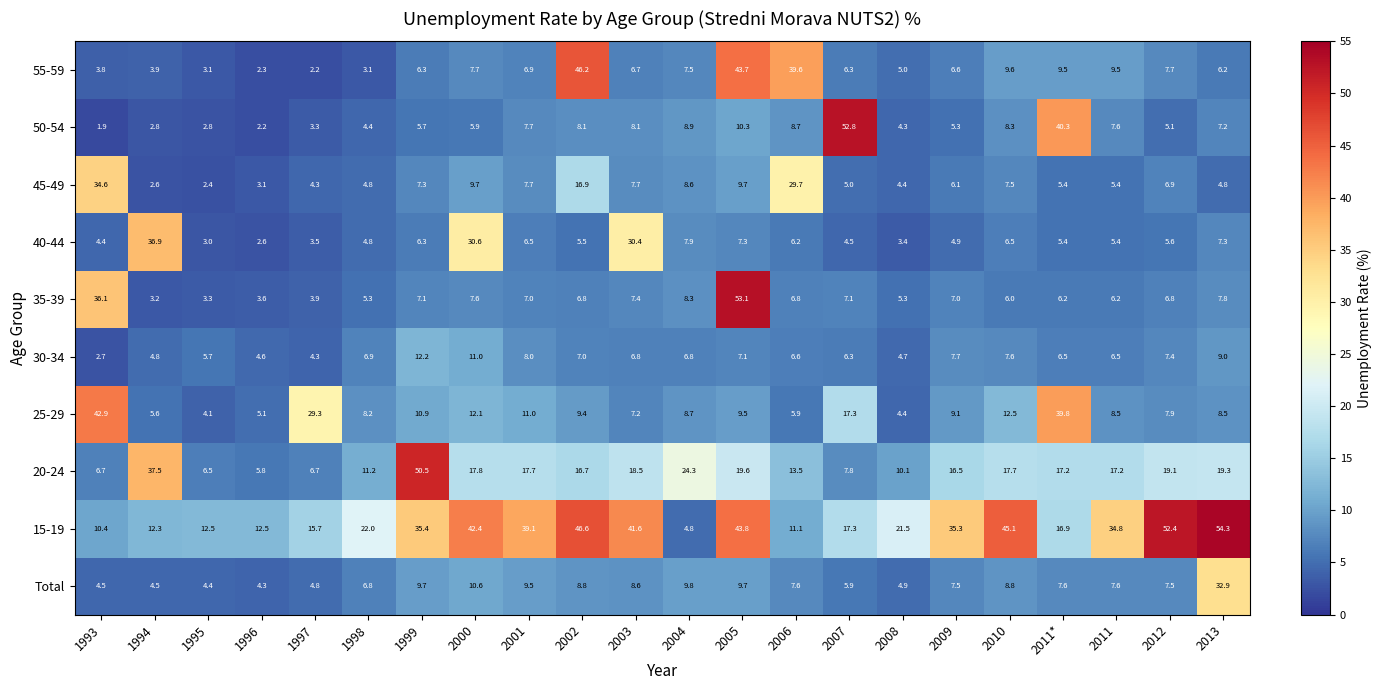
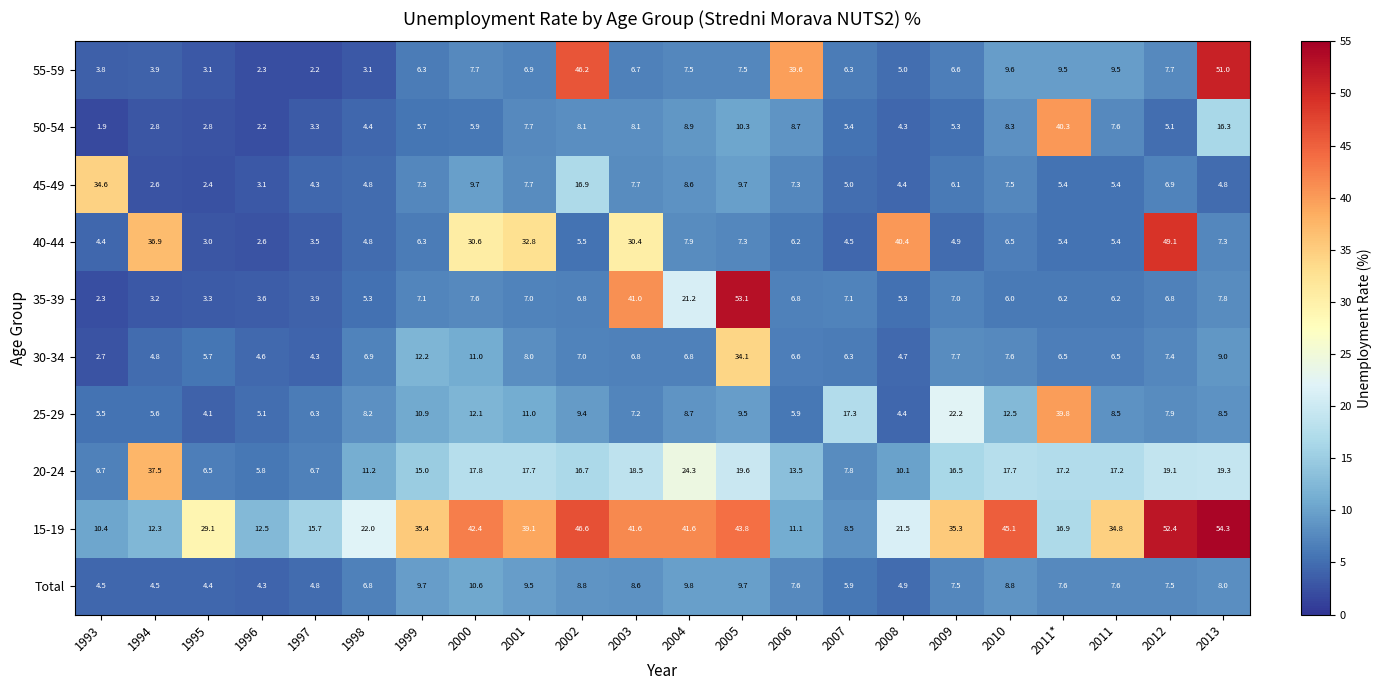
55-59, 2005: 43.7 -> 7.5
55-59, 2013: 6.2 -> 51.0
50-54, 2007: 52.8 -> 5.4
50-54, 2013: 7.2 -> 16.3
45-49, 2006: 29.7 -> 7.3
40-44, 2001: 6.5 -> 32.8
40-44, 2008: 3.4 -> 40.4
40-44, 2012: 5.6 -> 49.1
35-39, 1993: 36.1 -> 2.3
35-39, 2003: 7.4 -> 41.0
35-39, 2004: 8.3 -> 21.2
30-34, 2005: 7.1 -> 34.1
25-29, 1993: 42.9 -> 5.5
25-29, 1997: 29.3 -> 6.3
25-29, 2009: 9.1 -> 22.2
20-24, 1999: 50.5 -> 15.0
15-19, 1995: 12.5 -> 29.1
15-19, 2004: 4.8 -> 41.6
15-19, 2007: 17.3 -> 8.5
Total, 2013: 32.9 -> 8.0
